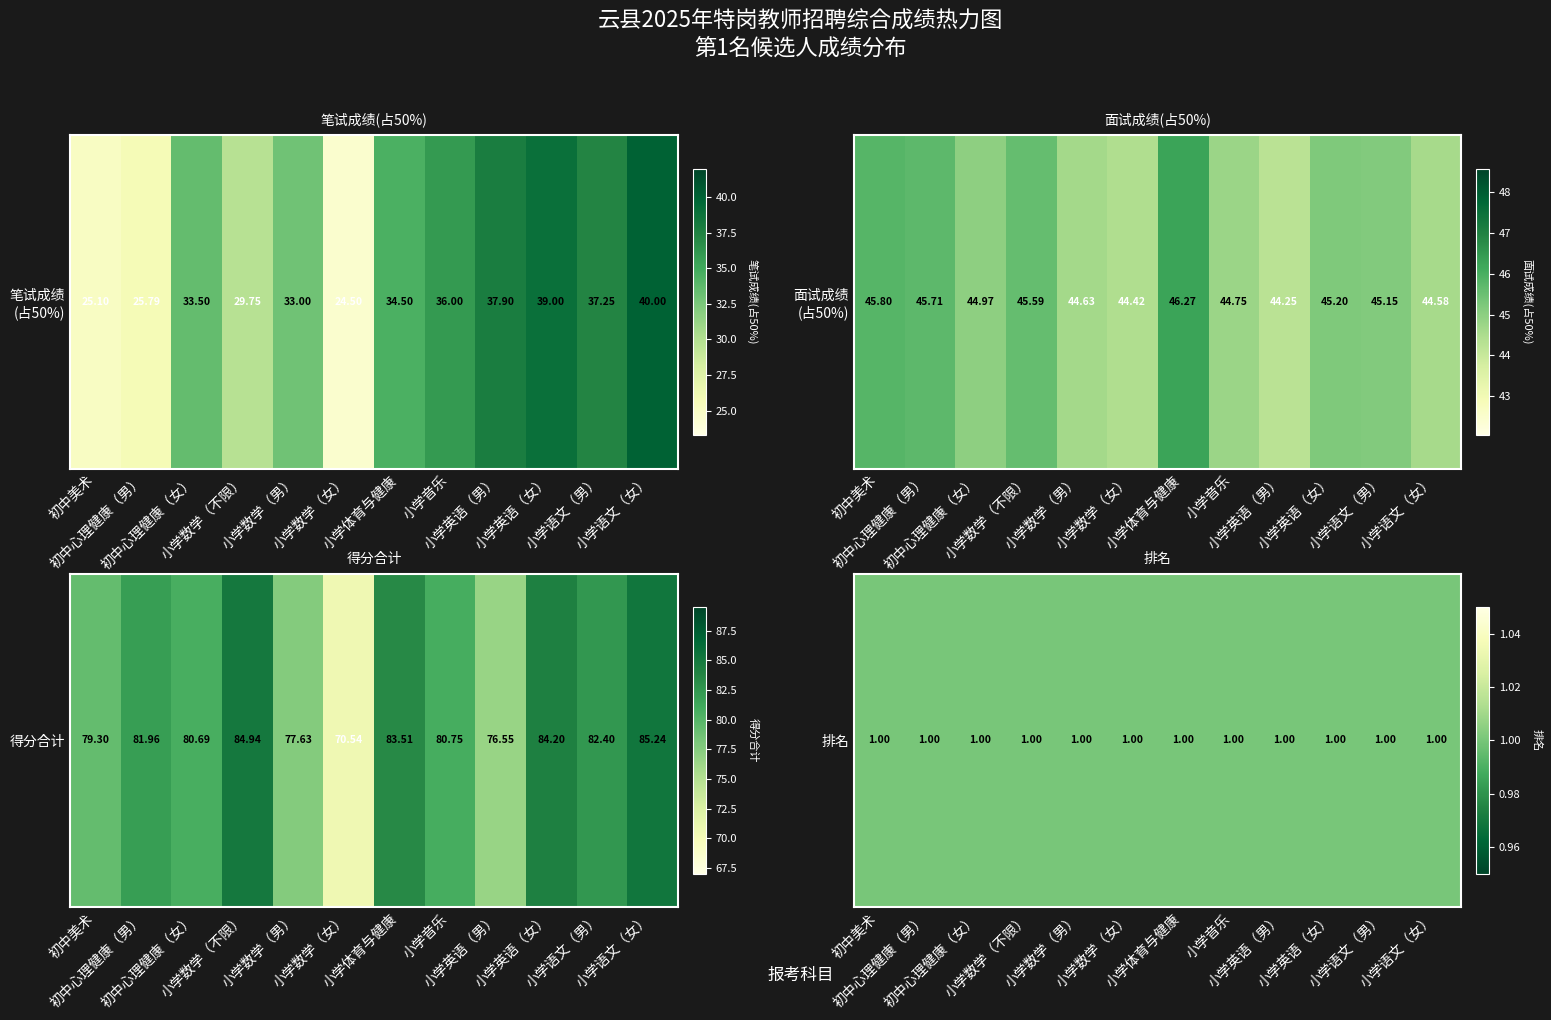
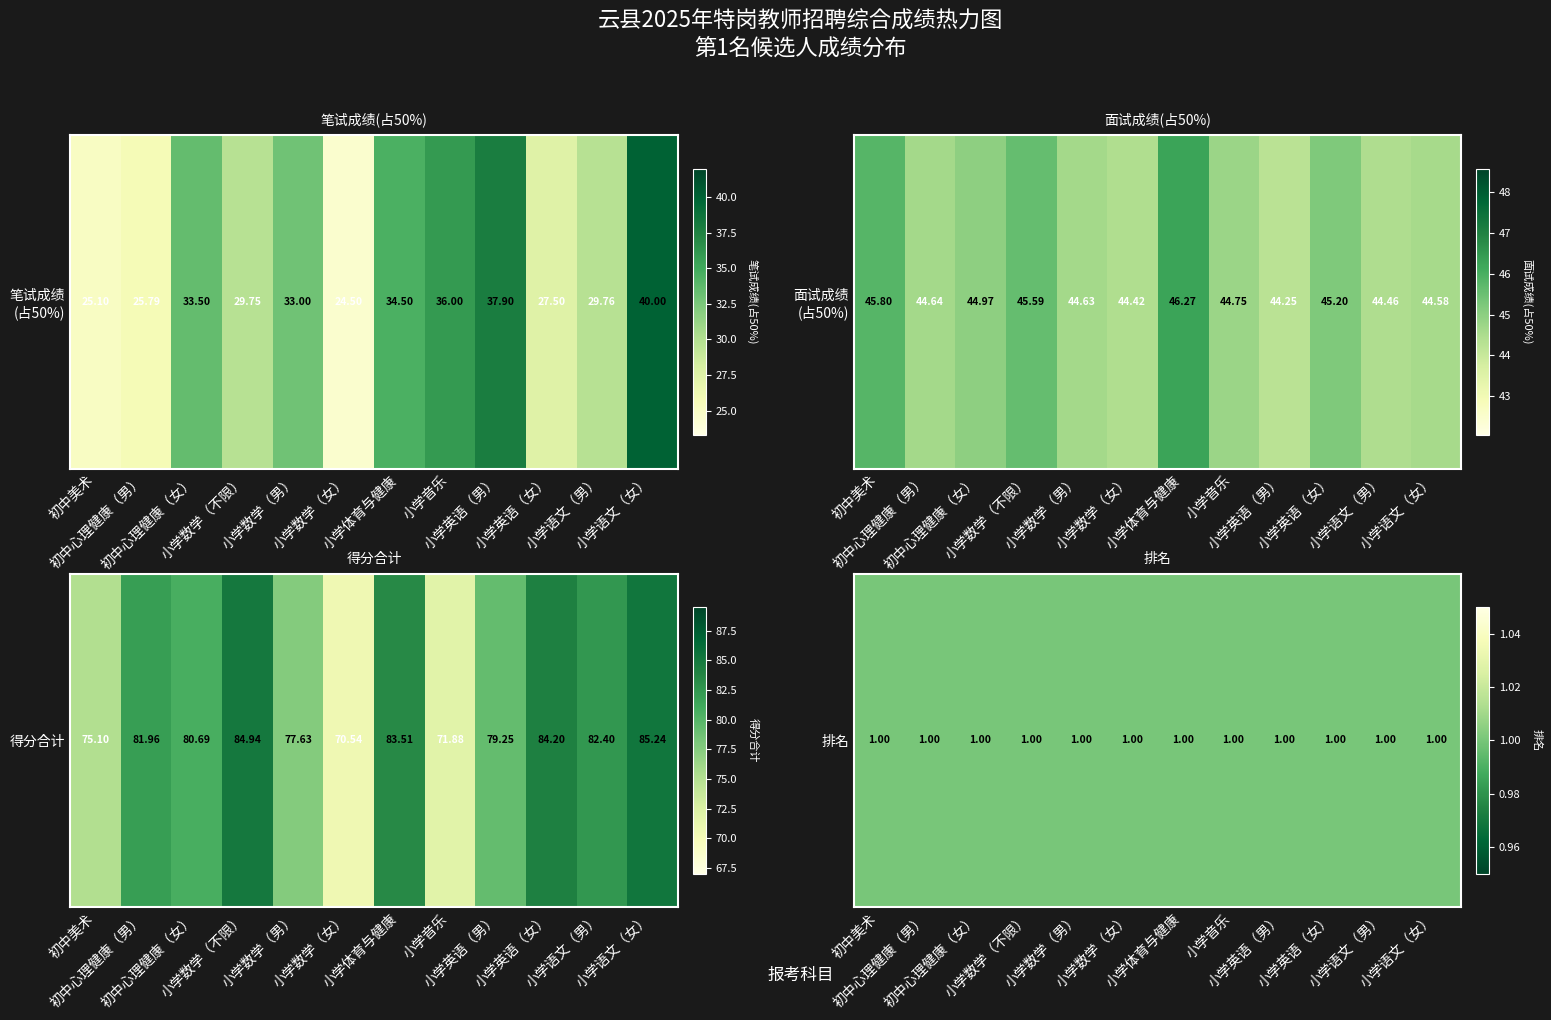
笔试成绩(占50%), 笔试成绩 (占50%), 小学英语（女）: 39.00 -> 27.50
笔试成绩(占50%), 笔试成绩 (占50%), 小学语文（男）: 37.25 -> 29.76
面试成绩(占50%), 面试成绩 (占50%), 初中心理健康（男）: 45.71 -> 44.64
面试成绩(占50%), 面试成绩 (占50%), 小学语文（男）: 45.15 -> 44.46
得分合计, 得分合计, 初中美术: 79.30 -> 75.10
得分合计, 得分合计, 小学音乐: 80.75 -> 71.88
得分合计, 得分合计, 小学英语（男）: 76.55 -> 79.25
